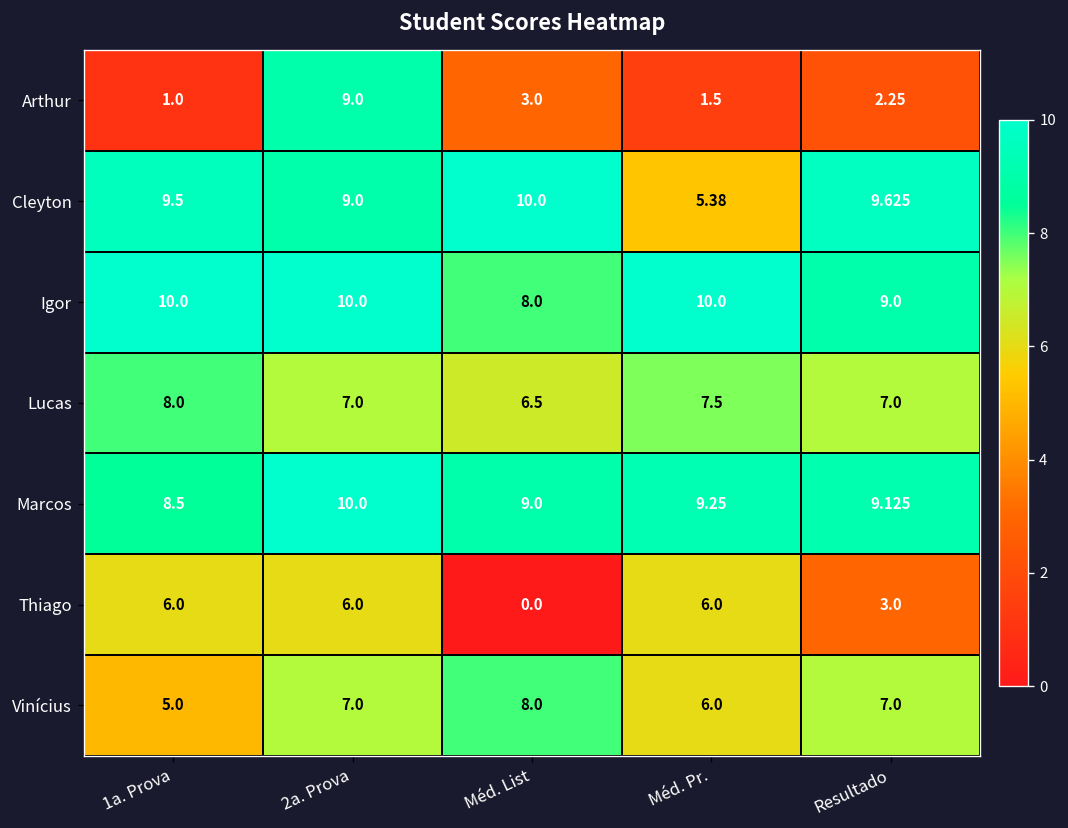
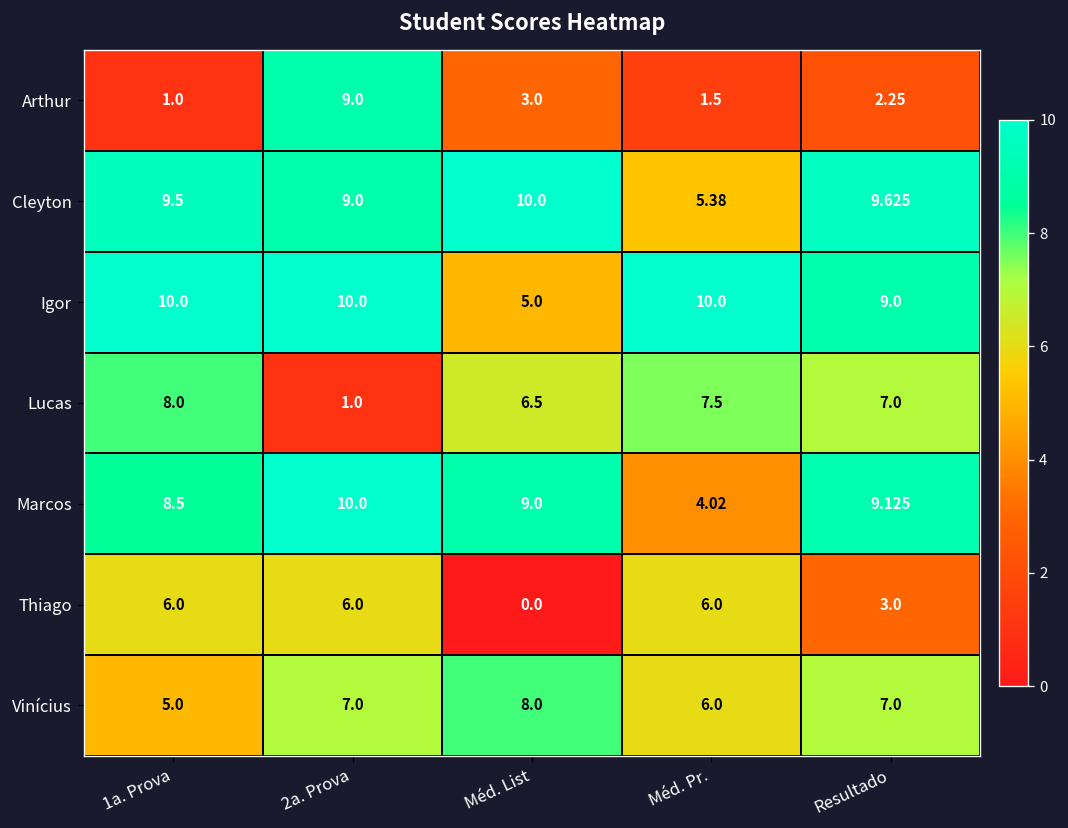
Igor, Méd. List: 8.0 -> 5.0
Lucas, 2a. Prova: 7.0 -> 1.0
Marcos, Méd. Pr.: 9.25 -> 4.02
